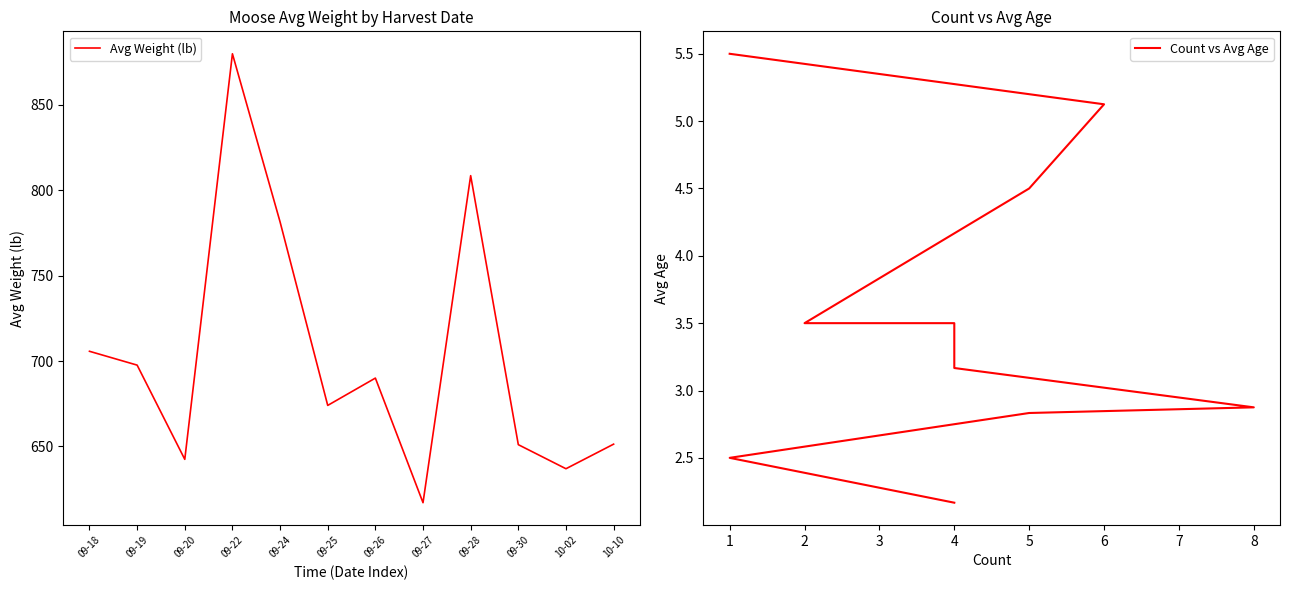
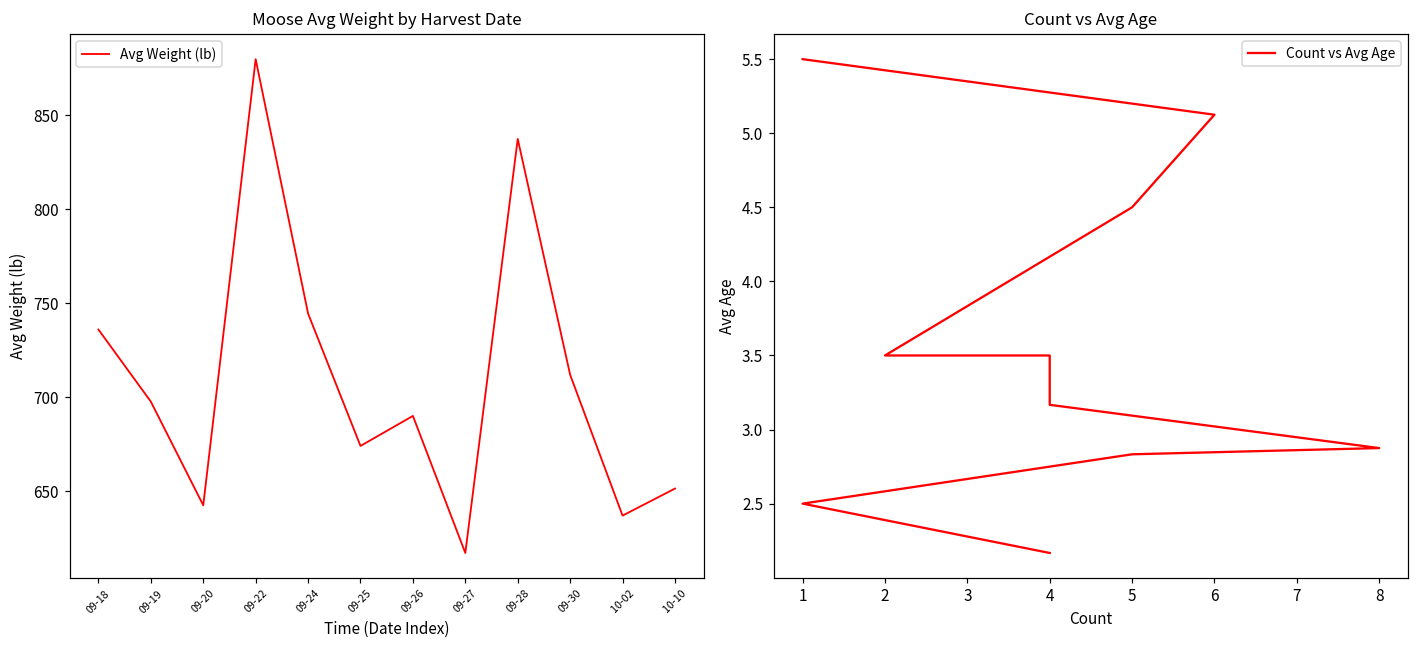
Moose Avg Weight by Harvest Date, 09-18: 706 -> 736
Moose Avg Weight by Harvest Date, 09-24: 782 -> 745
Moose Avg Weight by Harvest Date, 09-28: 809 -> 838
Moose Avg Weight by Harvest Date, 09-30: 651 -> 712
